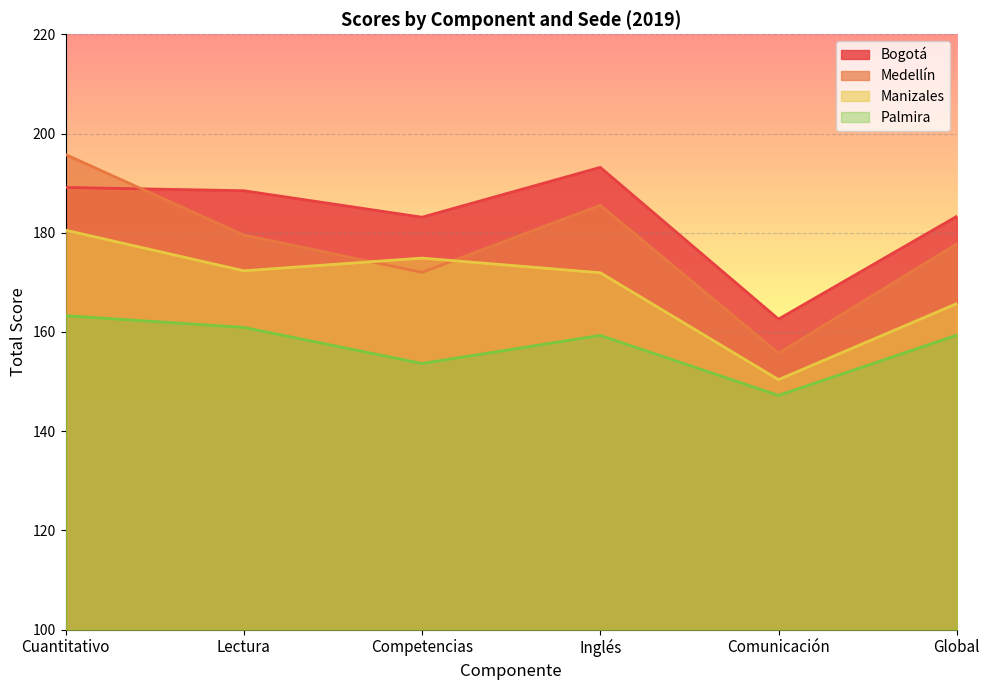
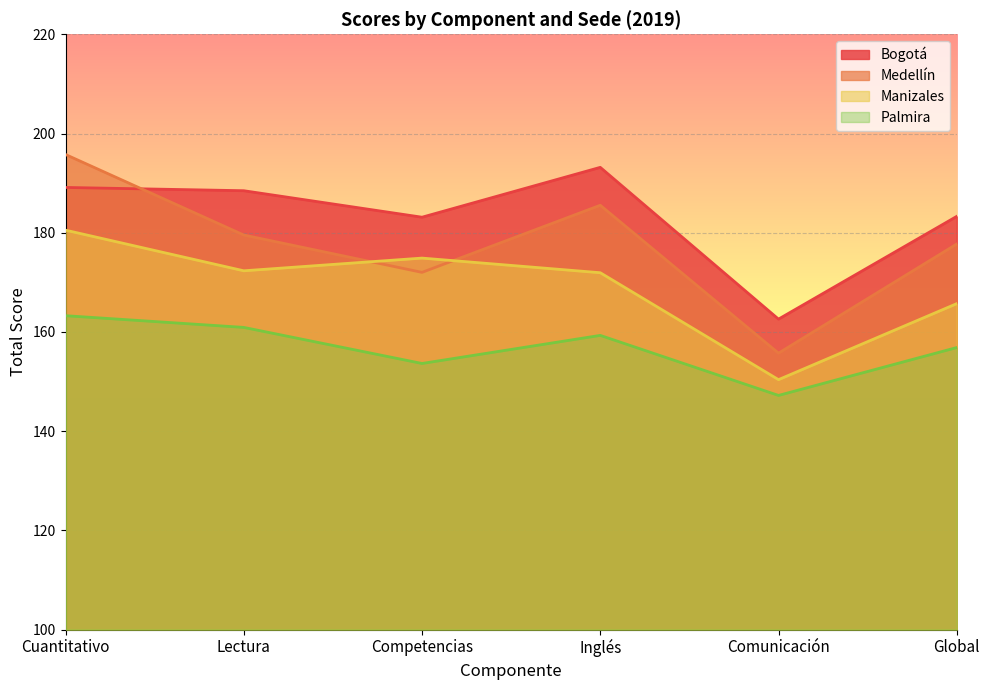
Palmira, Global: 159 -> 157
